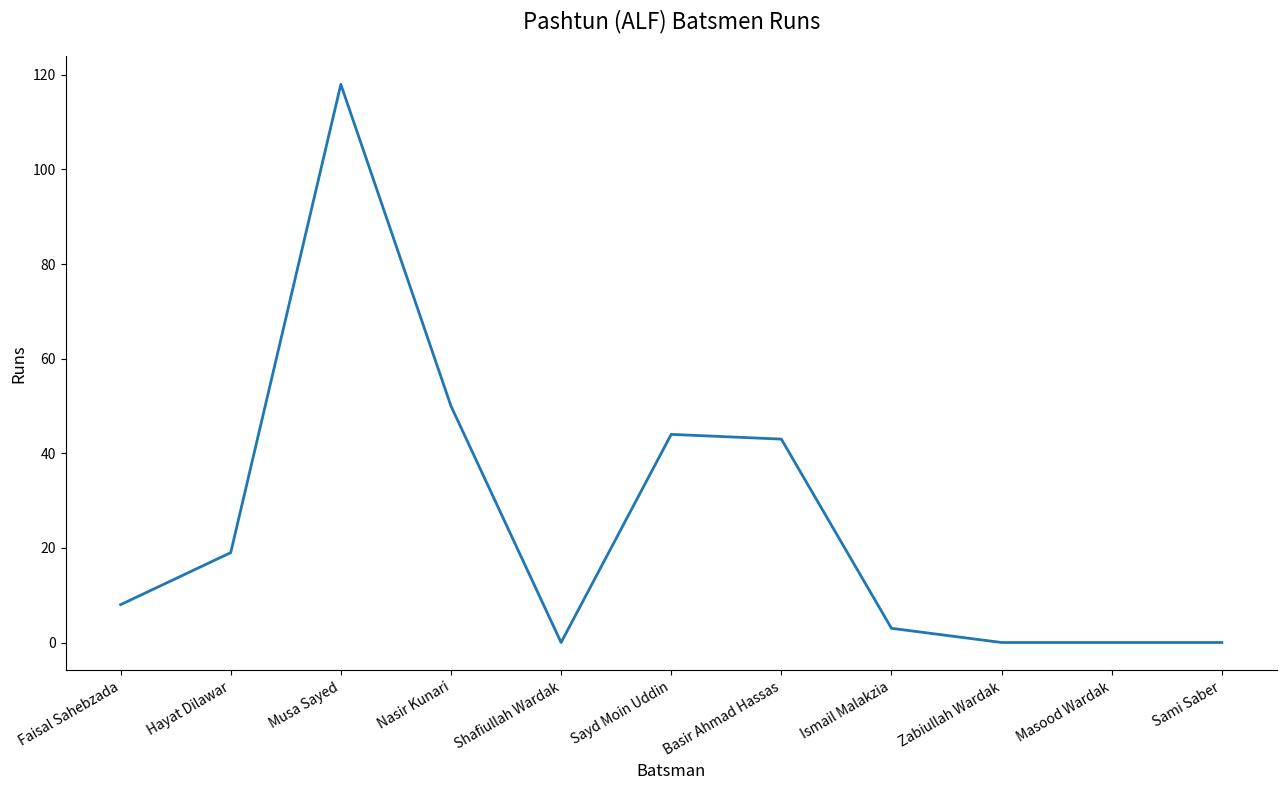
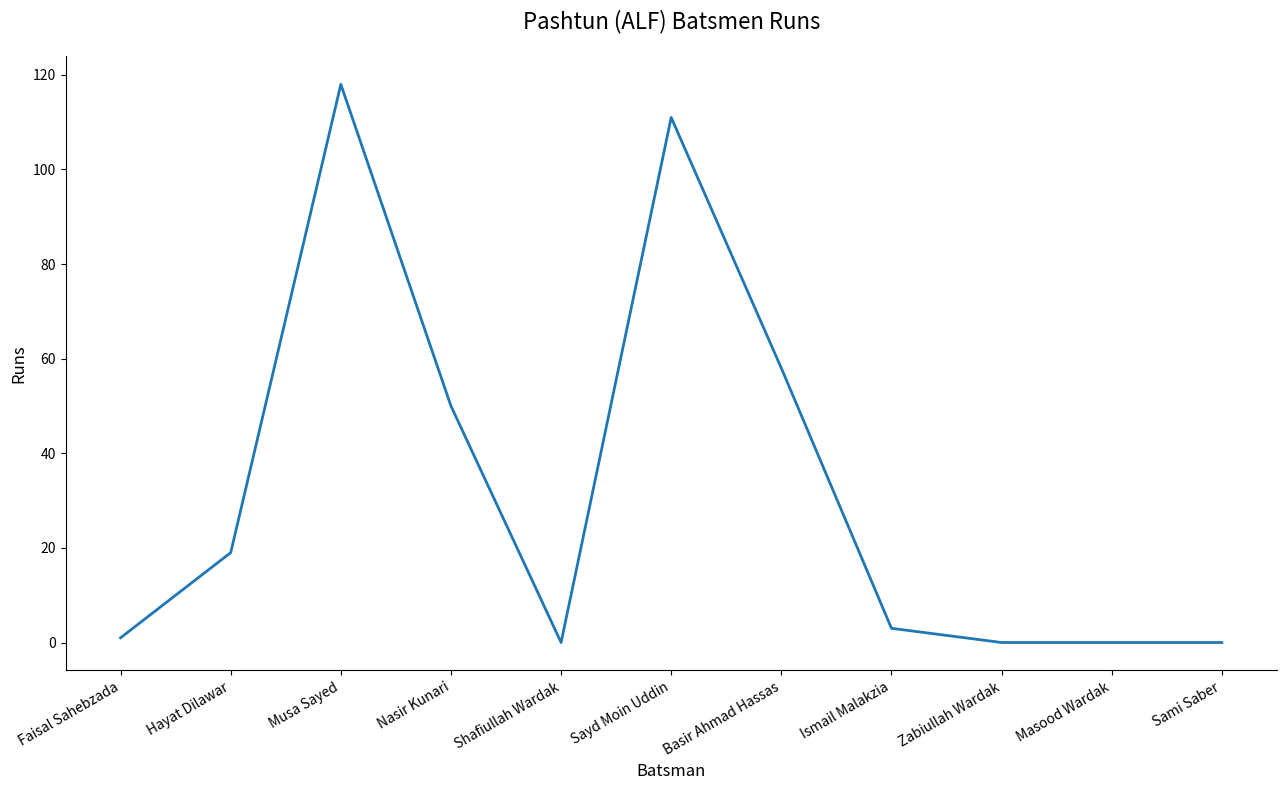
Faisal Sahebzada: 8 -> 1
Sayd Moin Uddin: 44 -> 111
Basir Ahmad Hassas: 43 -> 58
